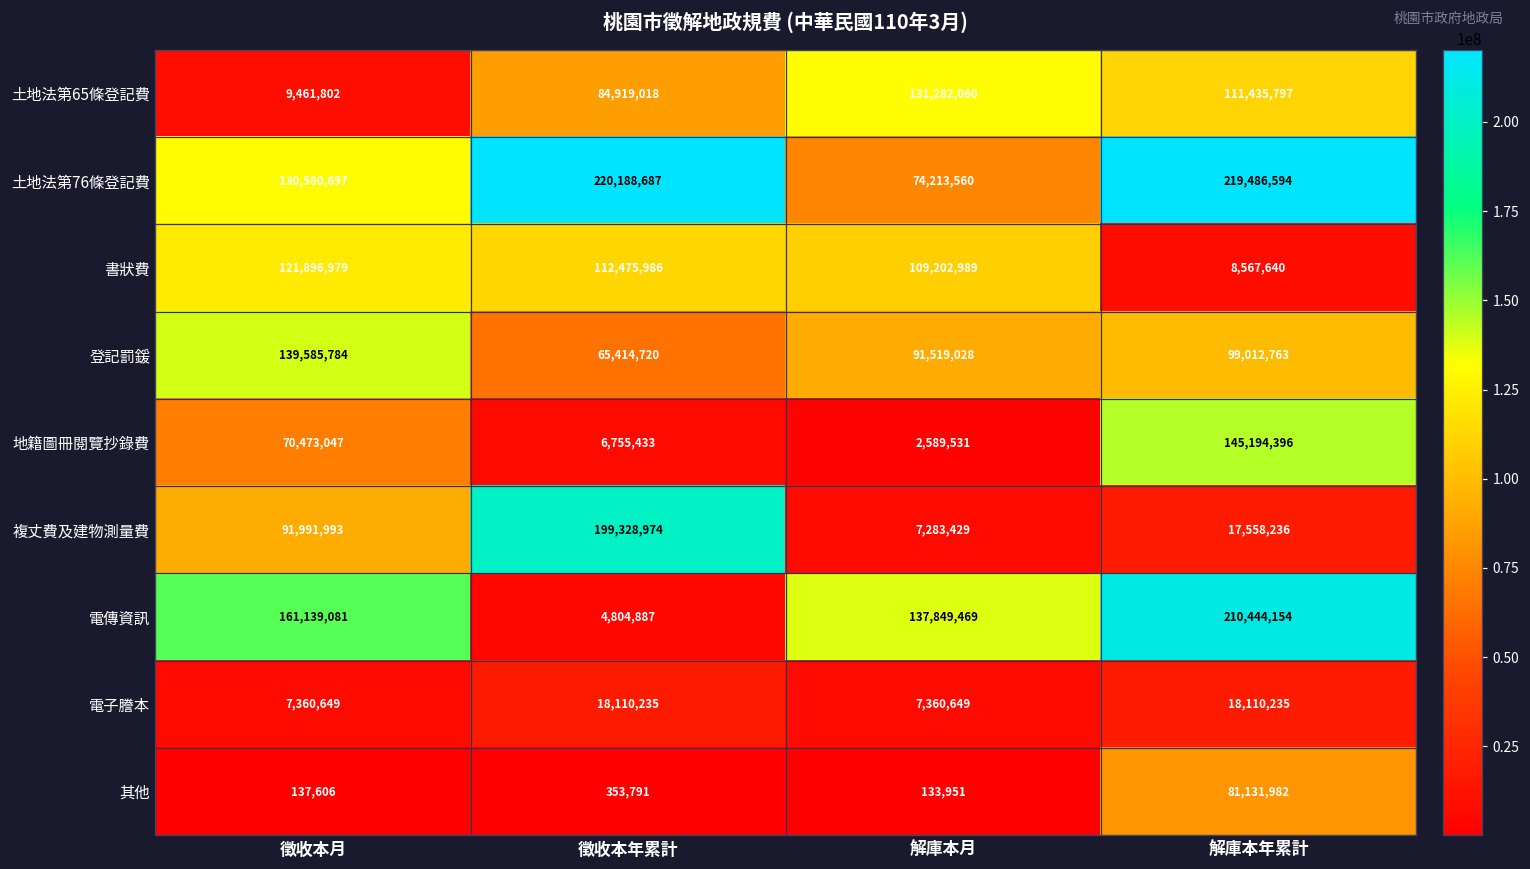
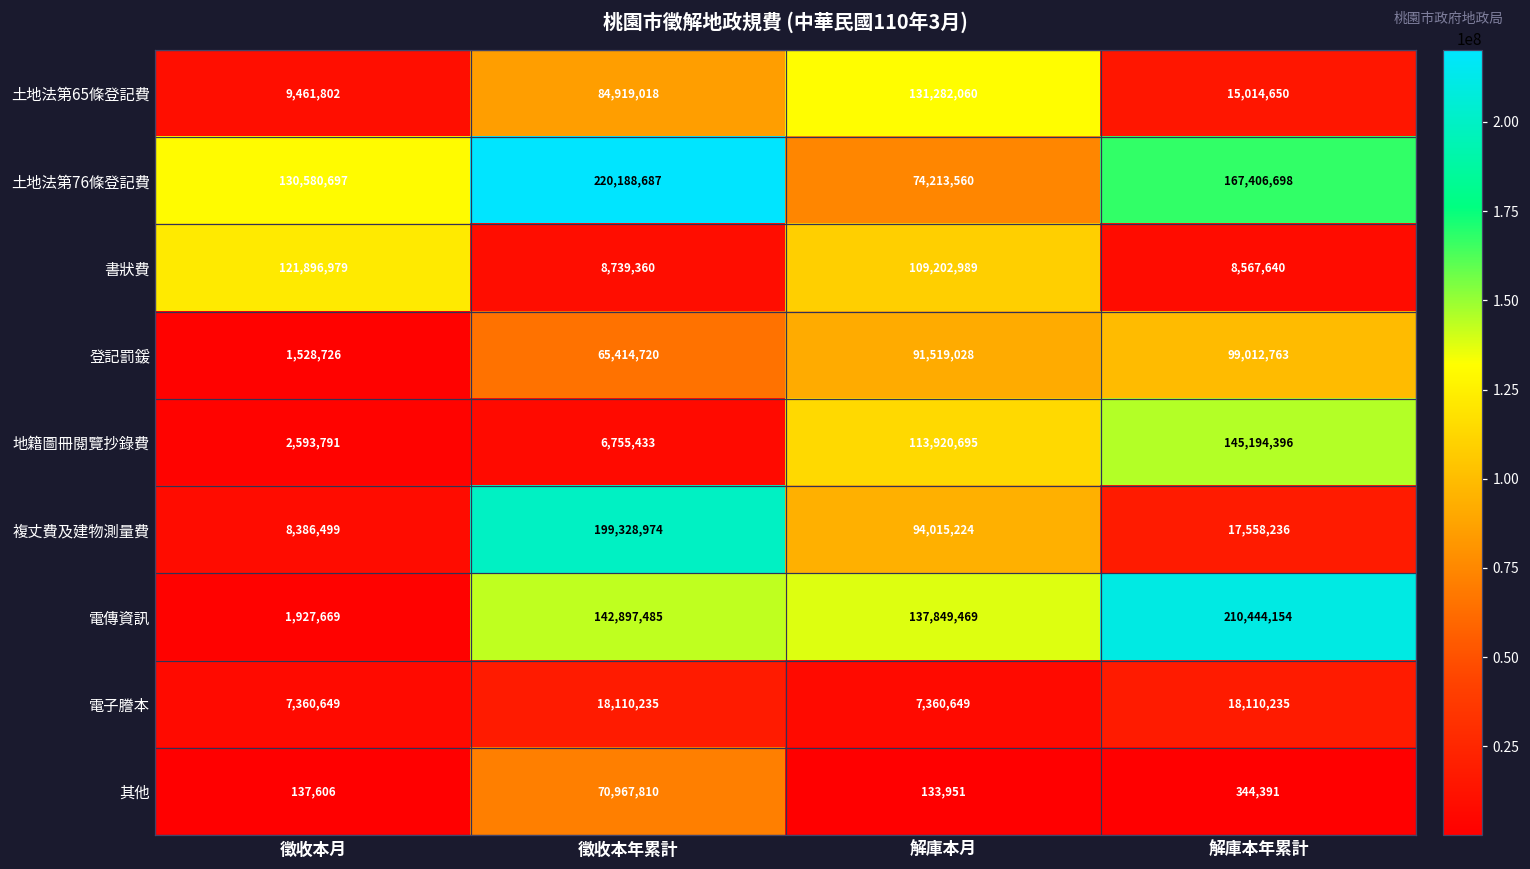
土地法第65條登記費, 解庫本年累計: 111,435,797 -> 15,014,650
土地法第76條登記費, 解庫本年累計: 219,486,594 -> 167,406,698
書狀費, 徵收本年累計: 112,475,986 -> 8,739,360
登記罰鍰, 徵收本月: 139,585,784 -> 1,528,726
地籍圖冊閱覽抄錄費, 徵收本月: 70,473,047 -> 2,593,791
地籍圖冊閱覽抄錄費, 解庫本月: 2,589,531 -> 113,920,695
複丈費及建物測量費, 徵收本月: 91,991,993 -> 8,386,499
複丈費及建物測量費, 解庫本月: 7,283,429 -> 94,015,224
電傳資訊, 徵收本月: 161,139,081 -> 1,927,669
電傳資訊, 徵收本年累計: 4,804,887 -> 142,897,485
其他, 徵收本年累計: 353,791 -> 70,967,810
其他, 解庫本年累計: 81,131,982 -> 344,391
